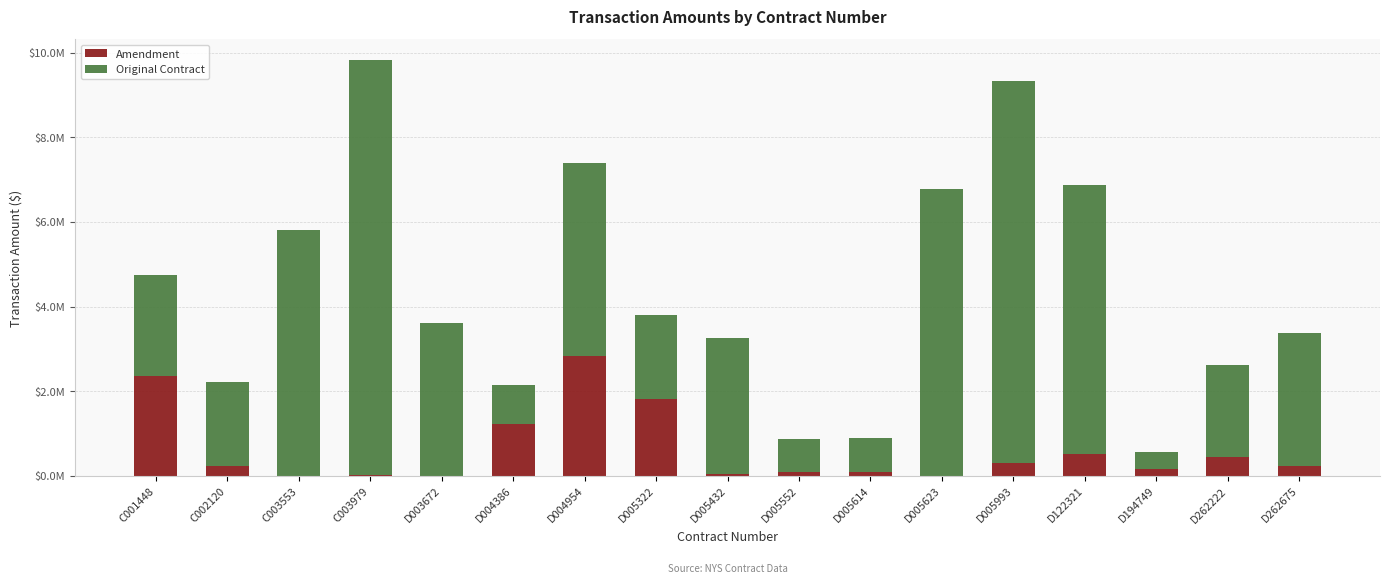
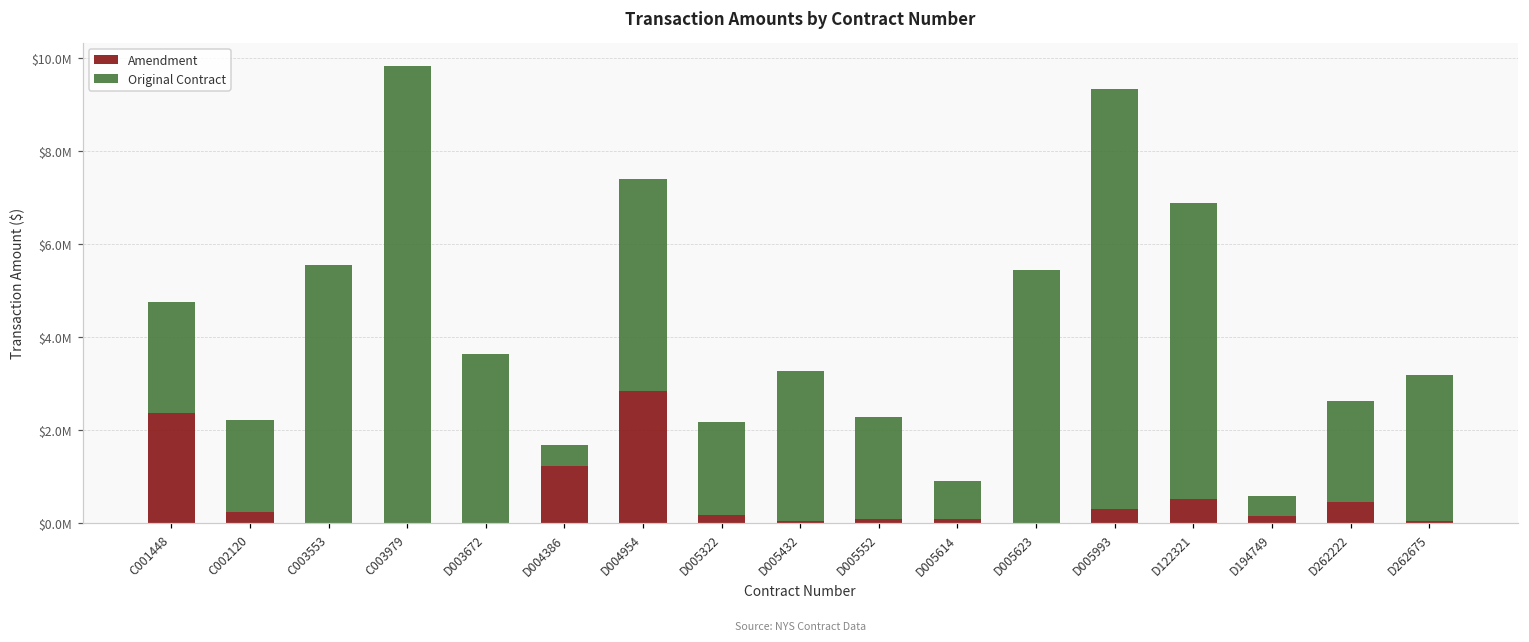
Original Contract, C003553: $5800000 -> $5500000
Original Contract, D004386: $900000 -> $500000
Amendment, D005322: $1800000 -> $200000
Original Contract, D005552: $800000 -> $2200000
Original Contract, D005623: $6800000 -> $5400000
Amendment, D262675: $200000 -> $0
